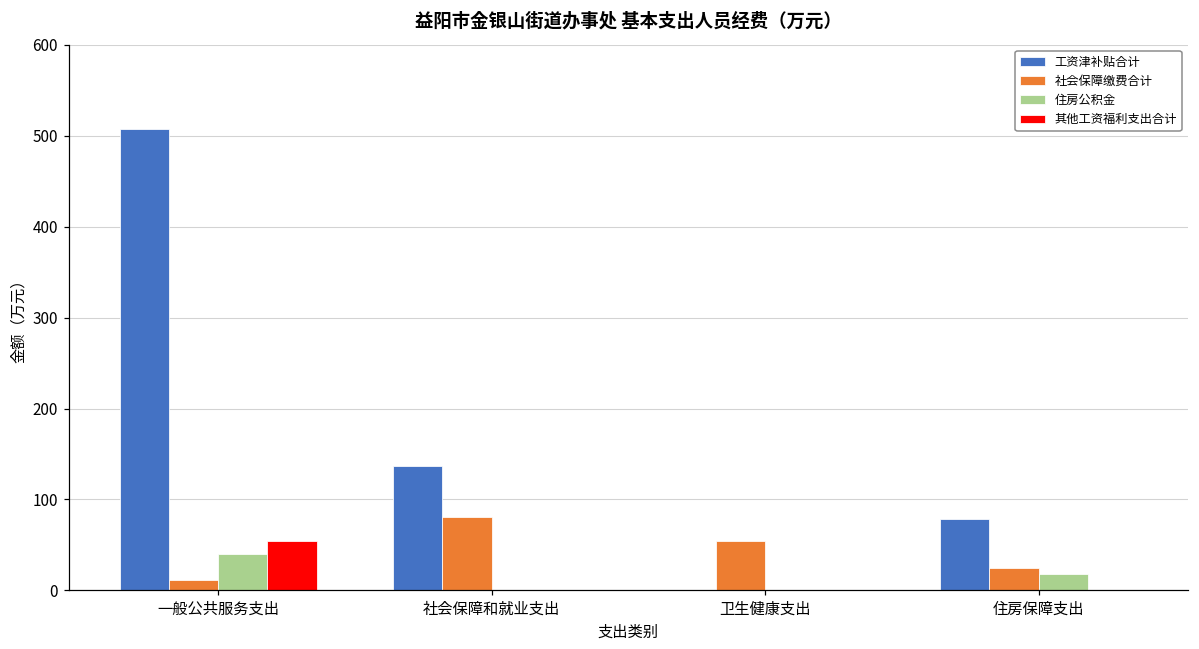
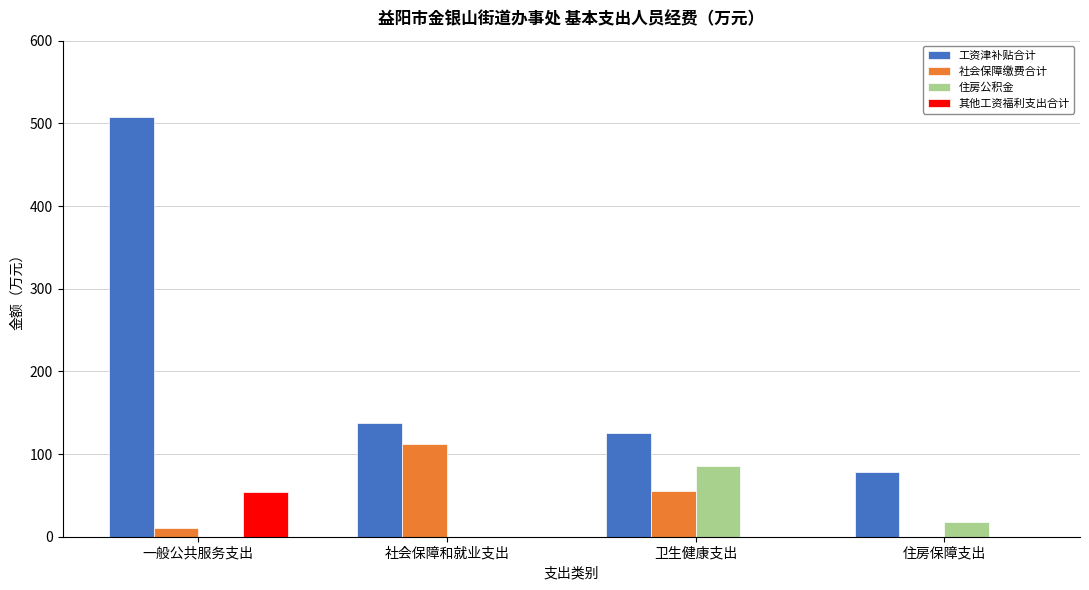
住房公积金, 一般公共服务支出: 40 -> 0
社会保障缴费合计, 社会保障和就业支出: 80 -> 110
工资津补贴合计, 卫生健康支出: 0 -> 130
住房公积金, 卫生健康支出: 0 -> 90
社会保障缴费合计, 住房保障支出: 30 -> 0
